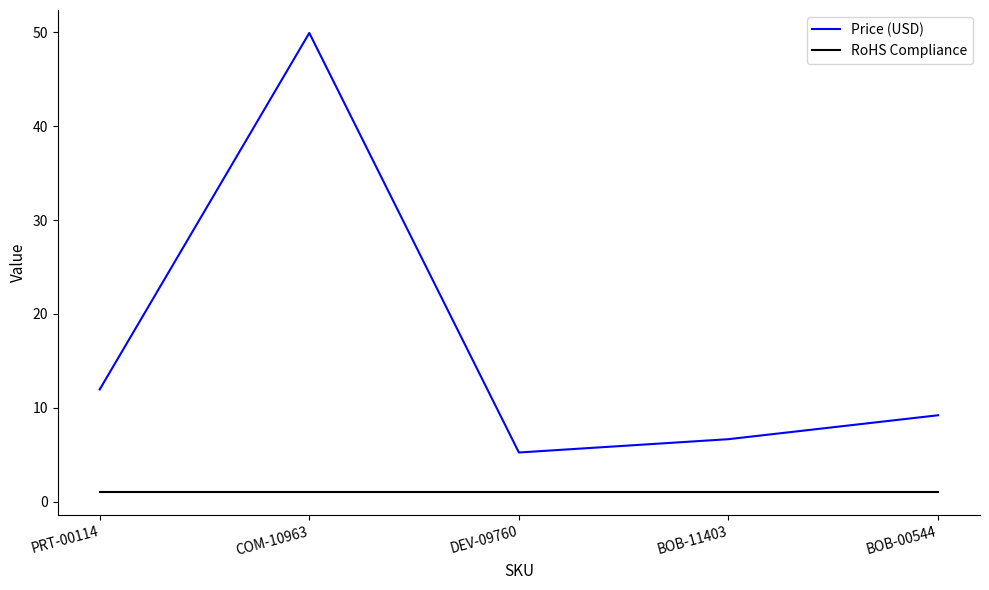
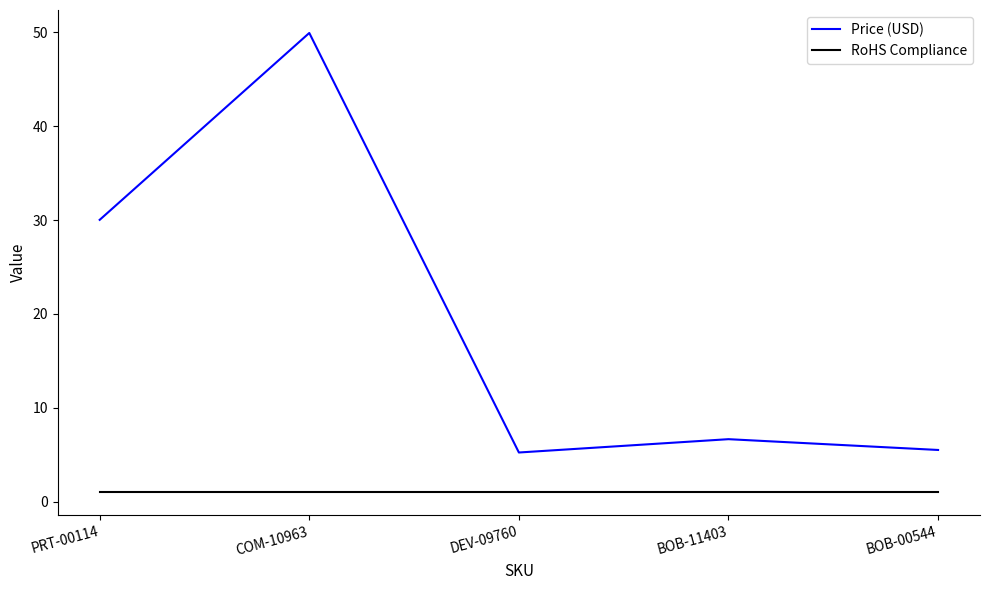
Price (USD), PRT-00114: 12 -> 30
Price (USD), BOB-00544: 9 -> 6
